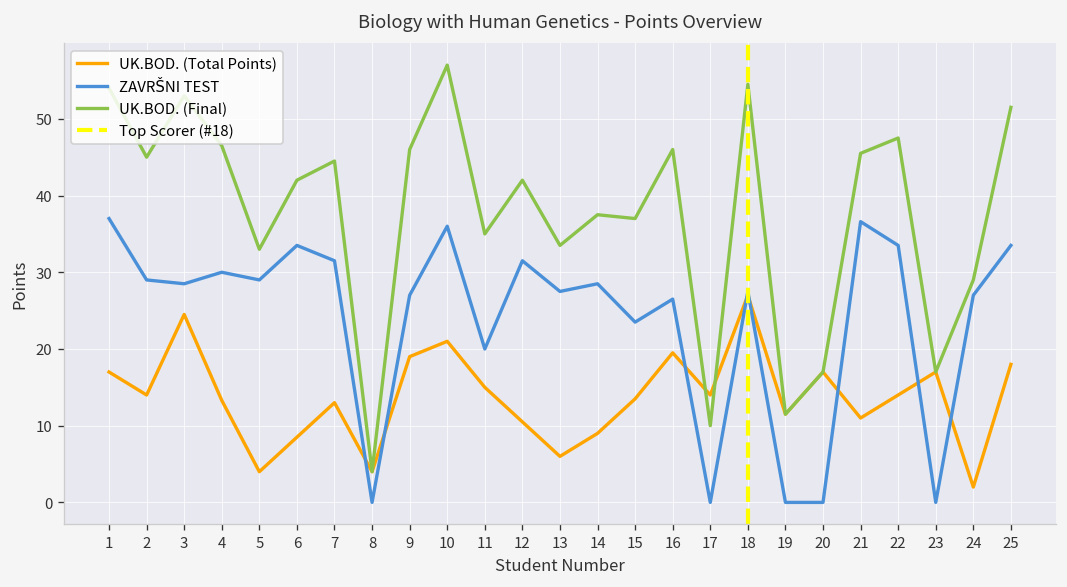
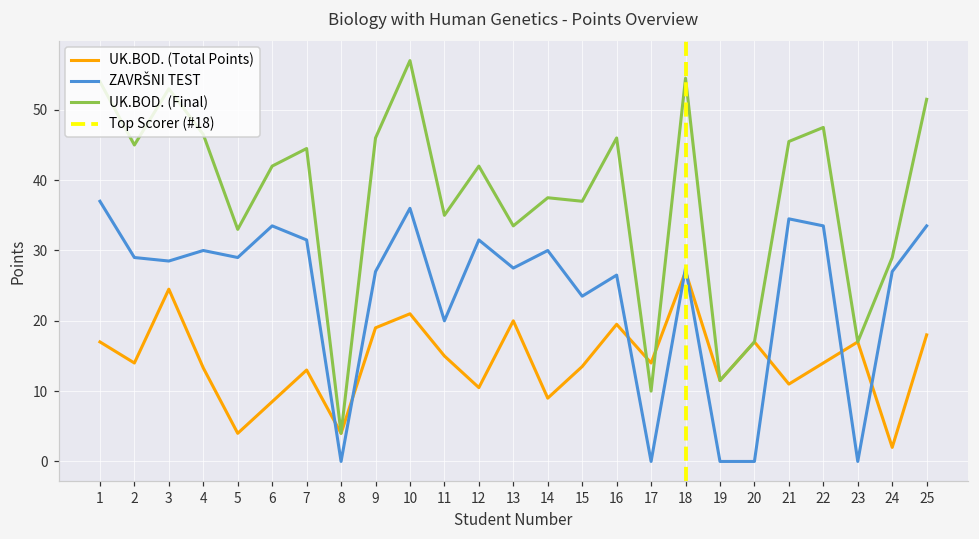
UK.BOD. (Total Points), 13: 6 -> 20
ZAVRŠNI TEST, 14: 29 -> 30
ZAVRŠNI TEST, 21: 37 -> 35
